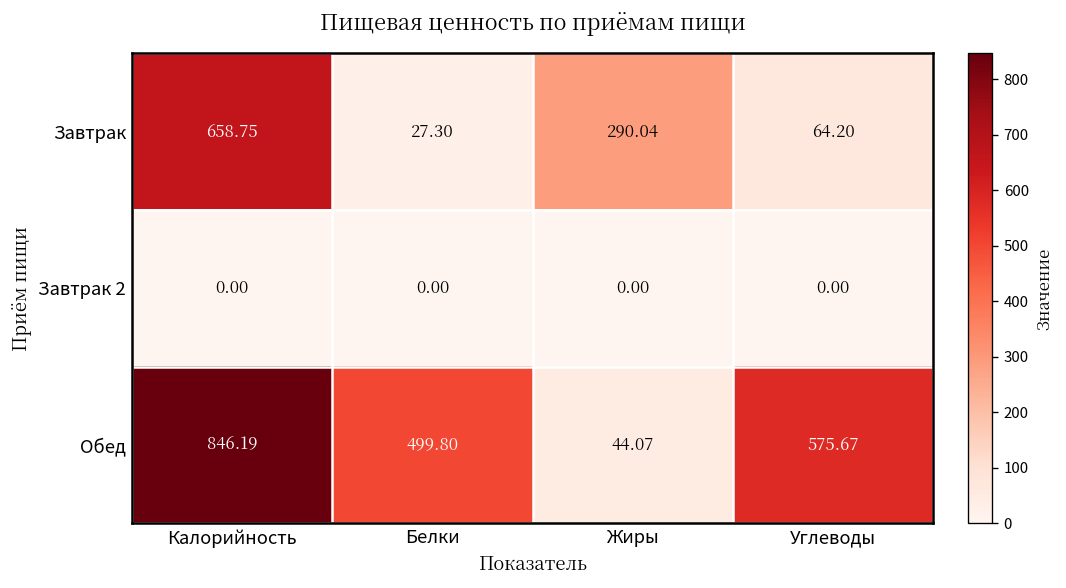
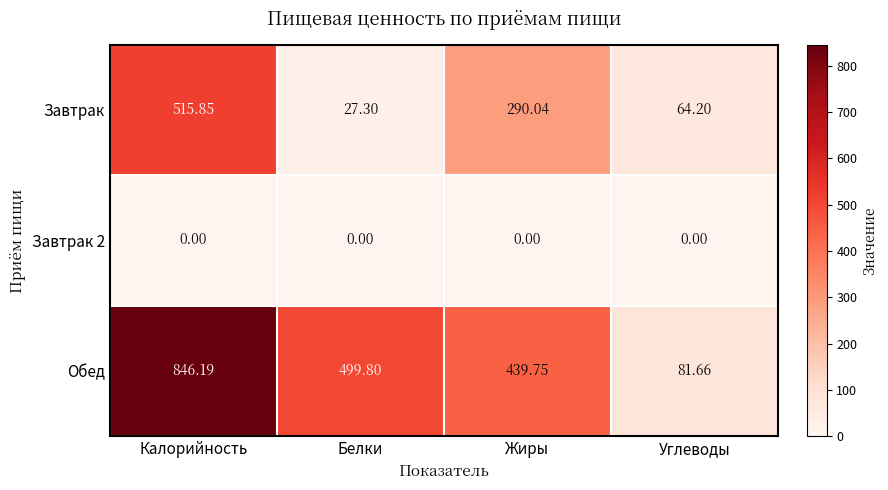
Завтрак, Калорийность: 658.75 -> 515.85
Обед, Жиры: 44.07 -> 439.75
Обед, Углеводы: 575.67 -> 81.66
